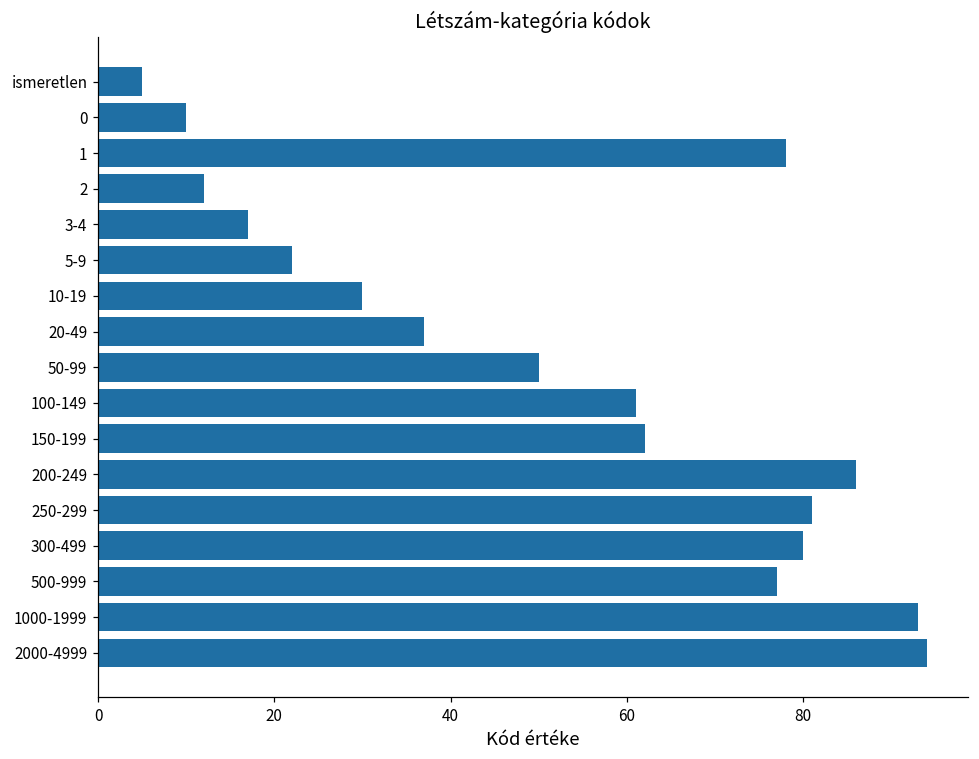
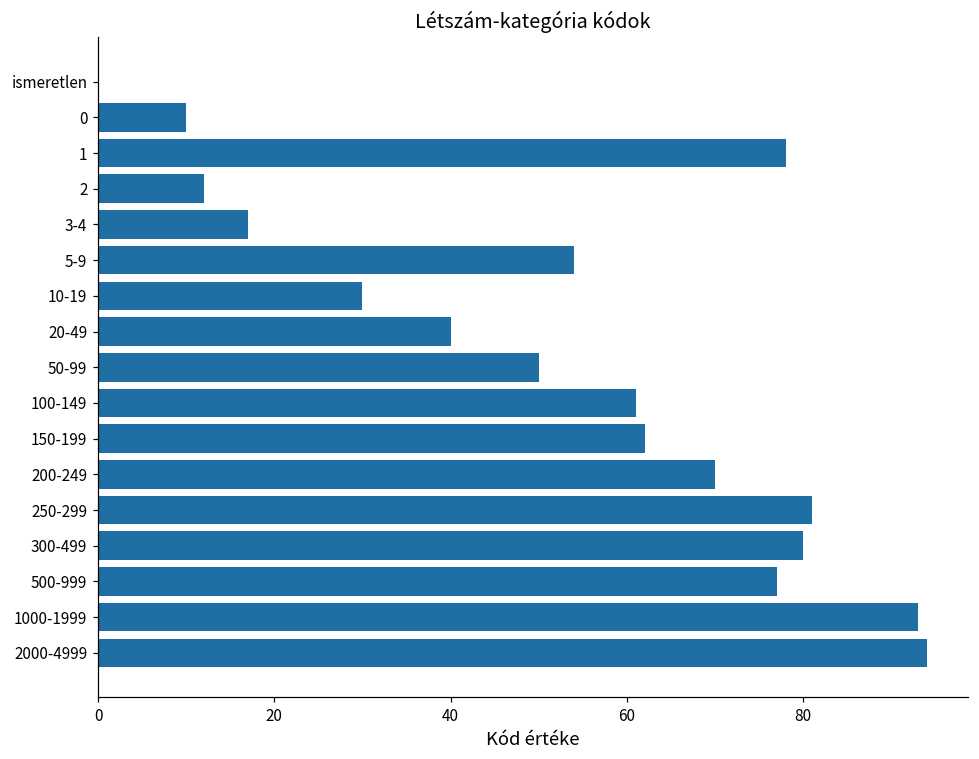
ismeretlen: 5 -> 0
5-9: 22 -> 54
20-49: 37 -> 40
200-249: 86 -> 70
